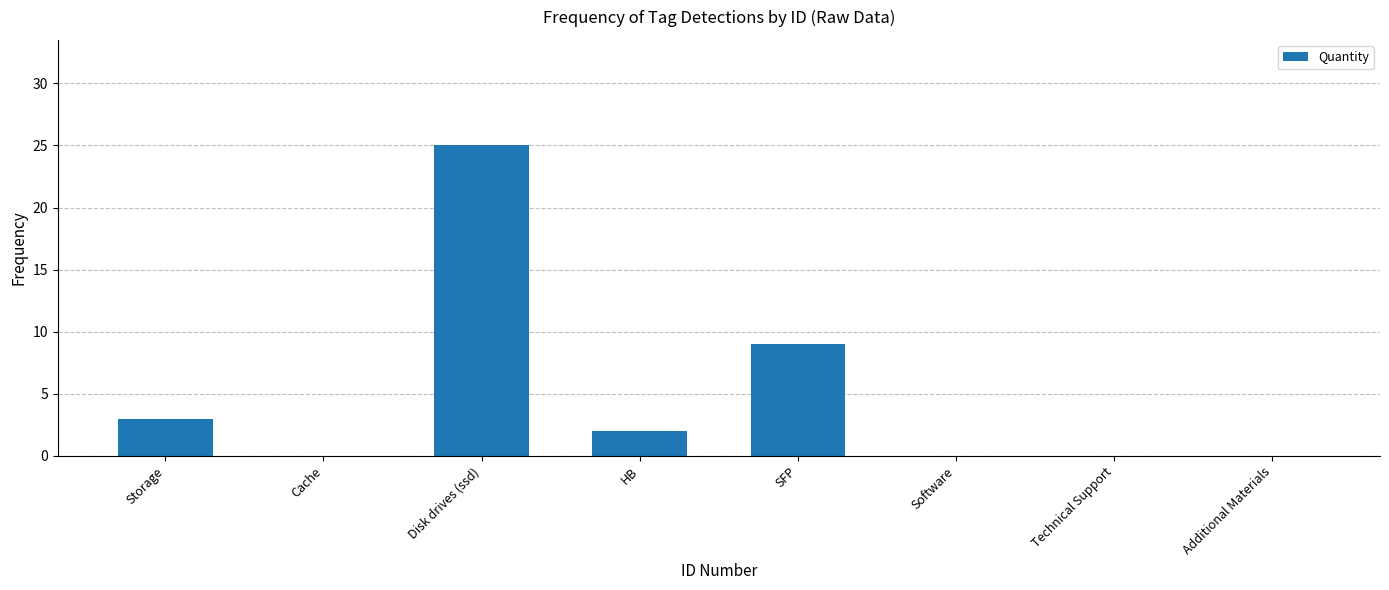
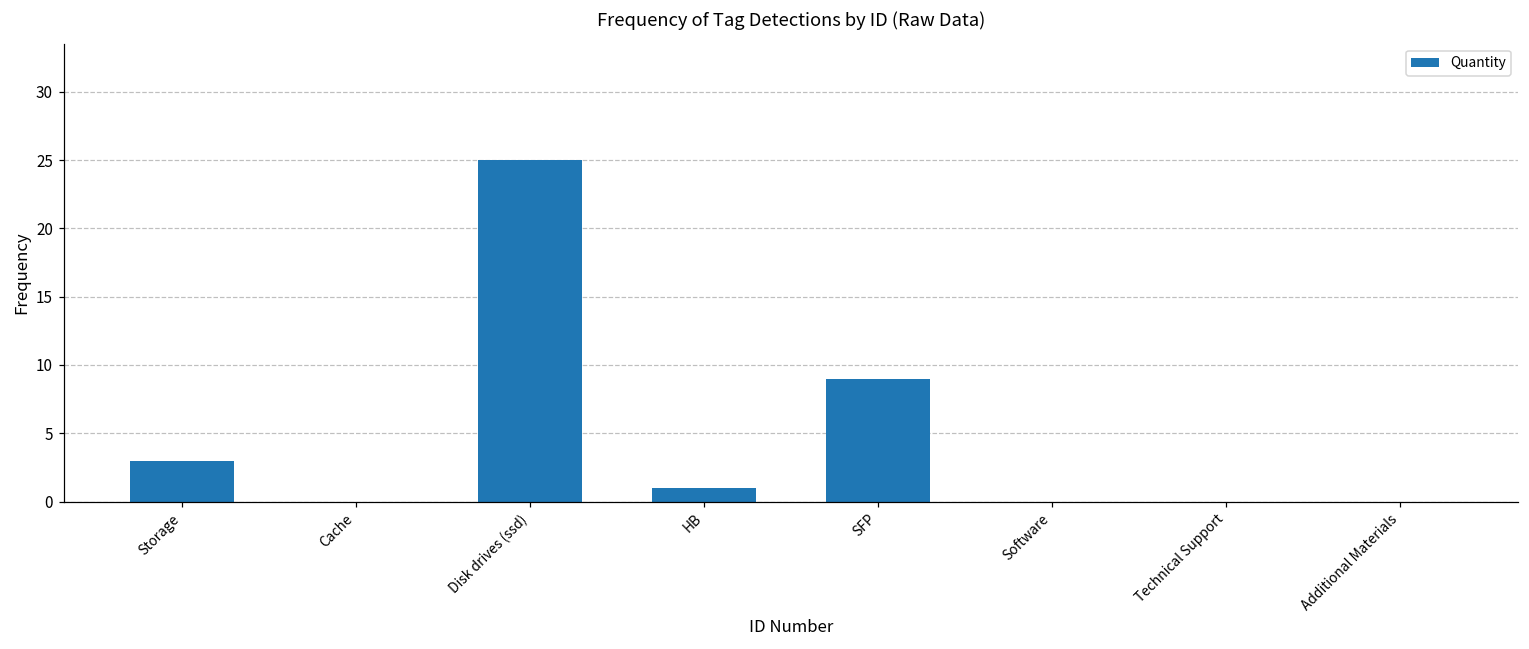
HB: 2 -> 1
